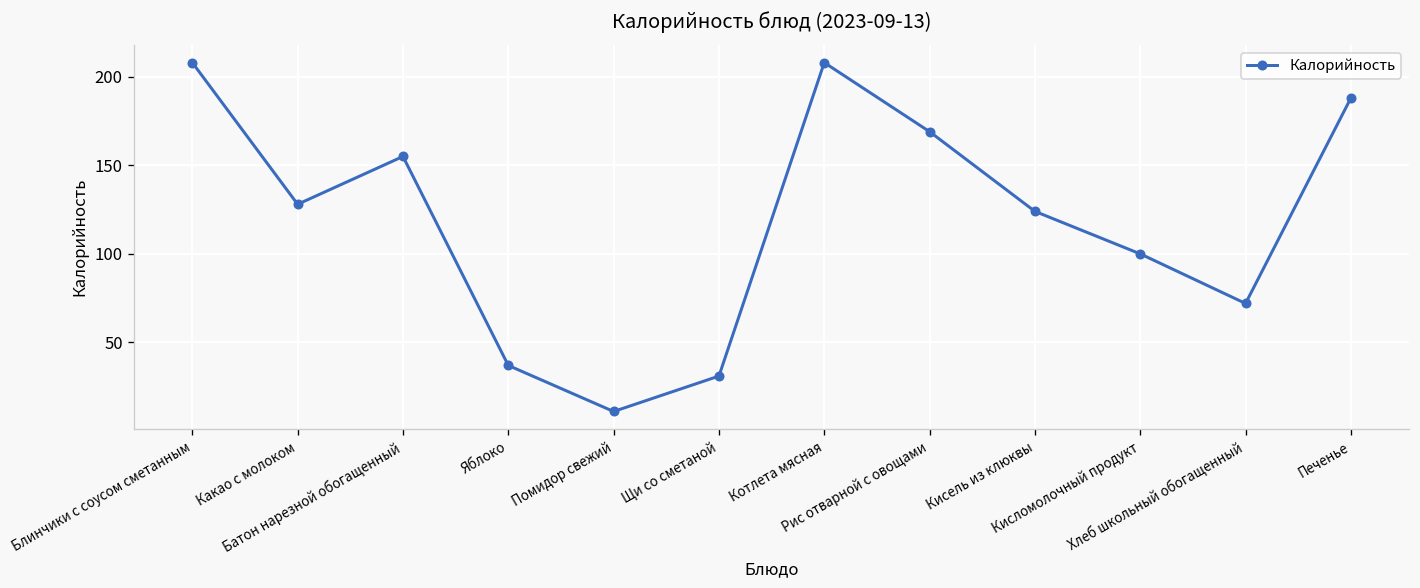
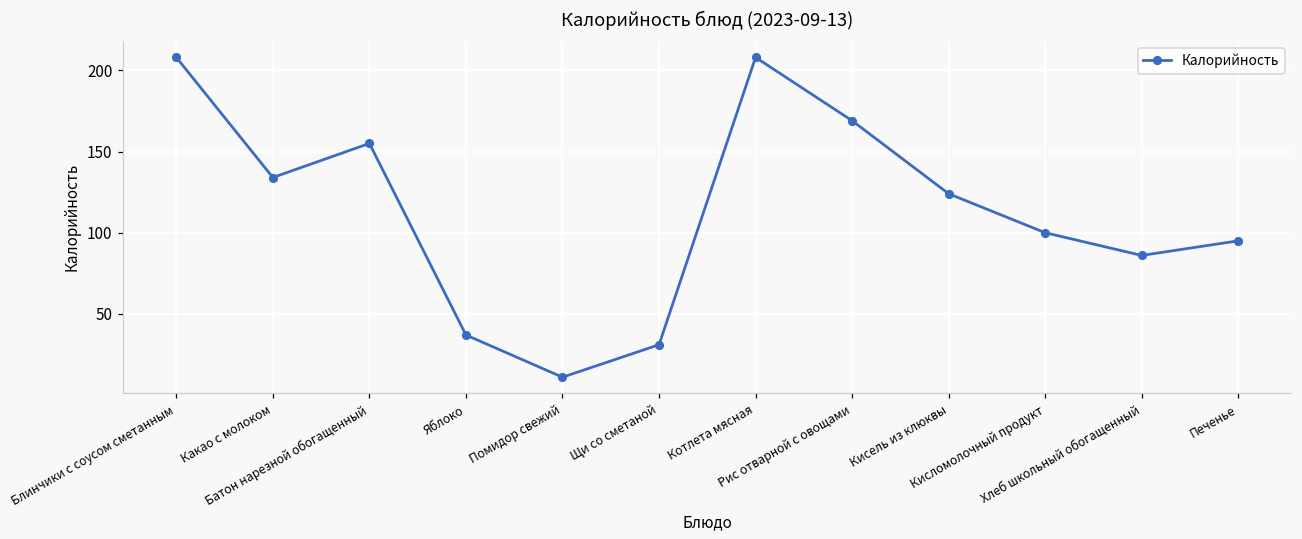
Какао с молоком: 128 -> 134
Хлеб школьный обогащенный: 72 -> 86
Печенье: 188 -> 95
